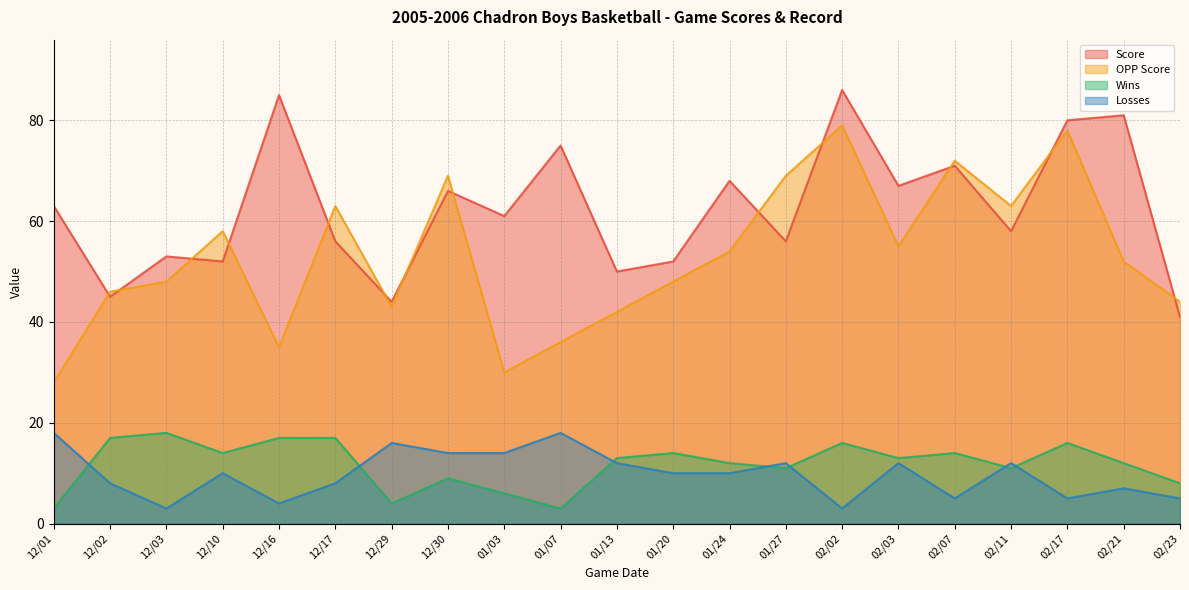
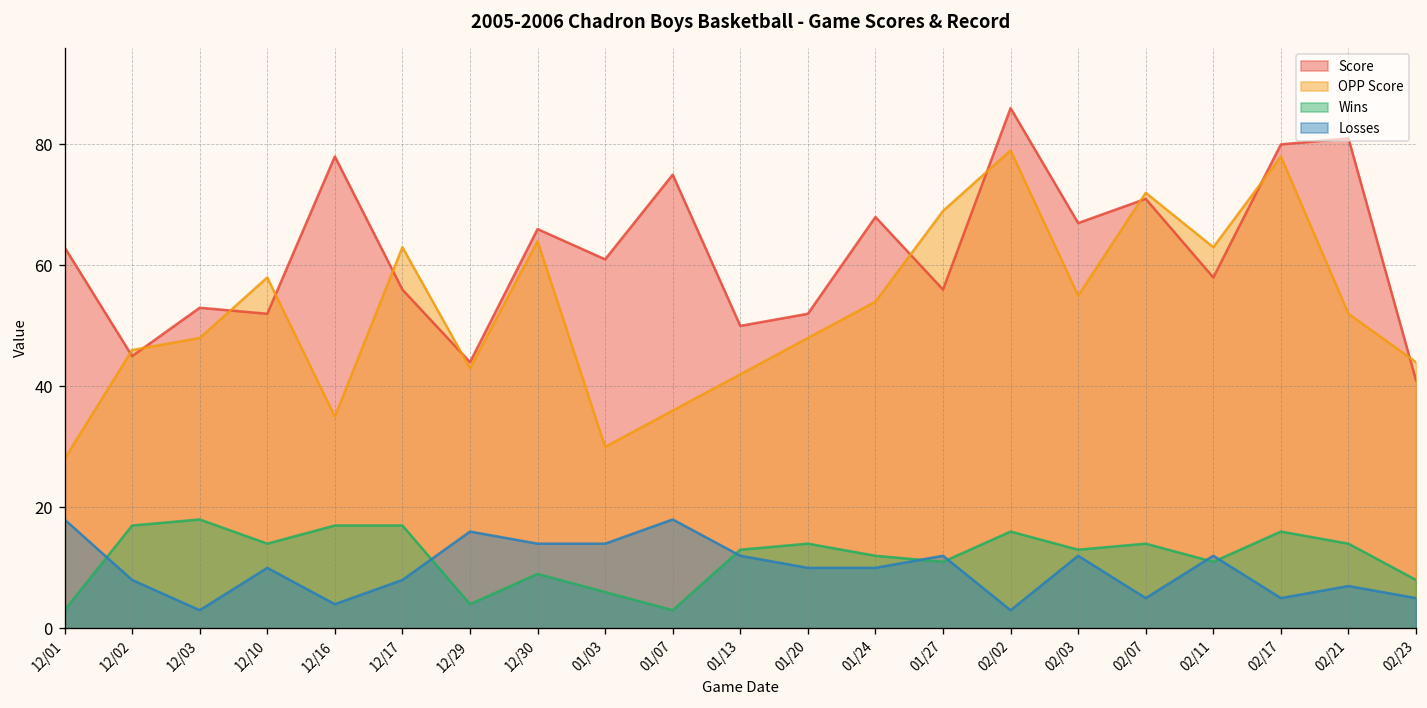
Score, 12/16: 85 -> 78
OPP Score, 12/30: 69 -> 64
Wins, 02/21: 12 -> 14
